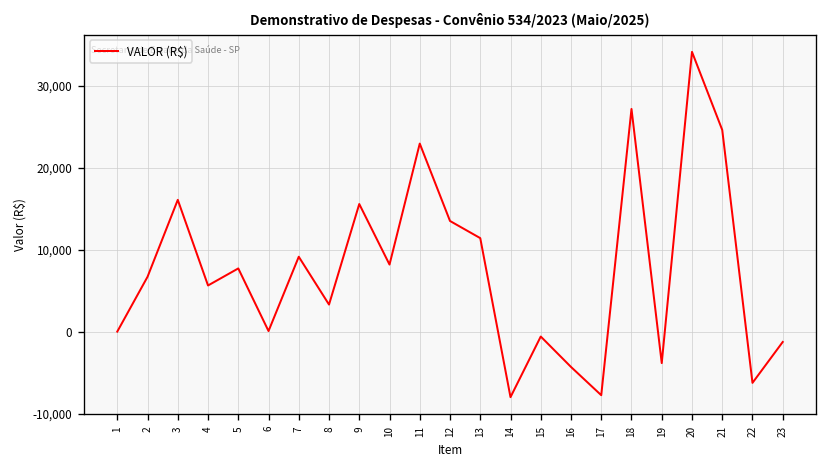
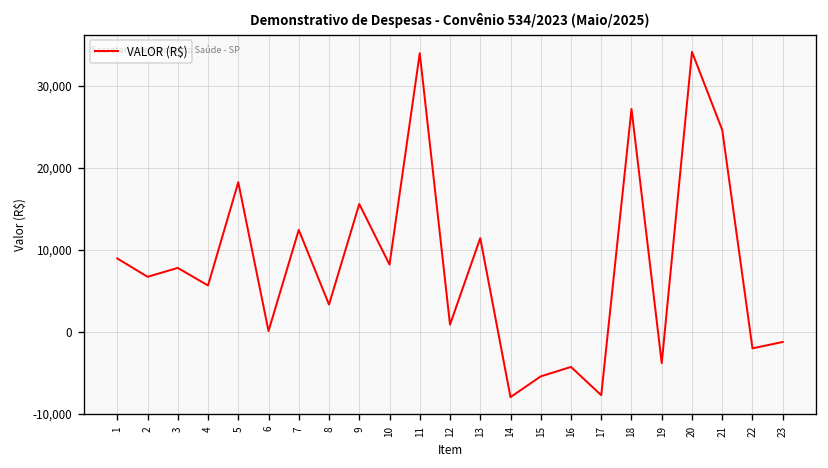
1: 0 -> 9,000
3: 16,000 -> 8,000
5: 8,000 -> 18,000
7: 9,000 -> 12,000
11: 23,000 -> 34,000
12: 14,000 -> 1,000
15: -1,000 -> -5,000
22: -6,000 -> -2,000
